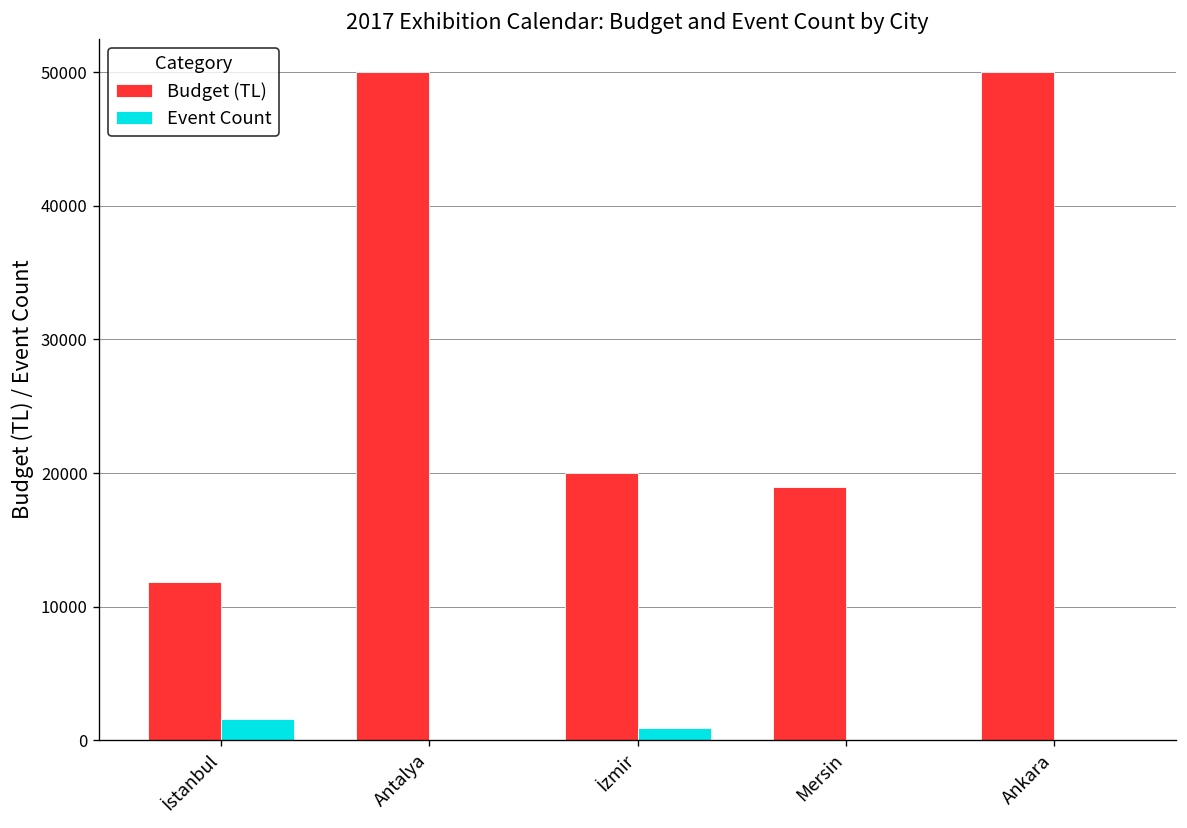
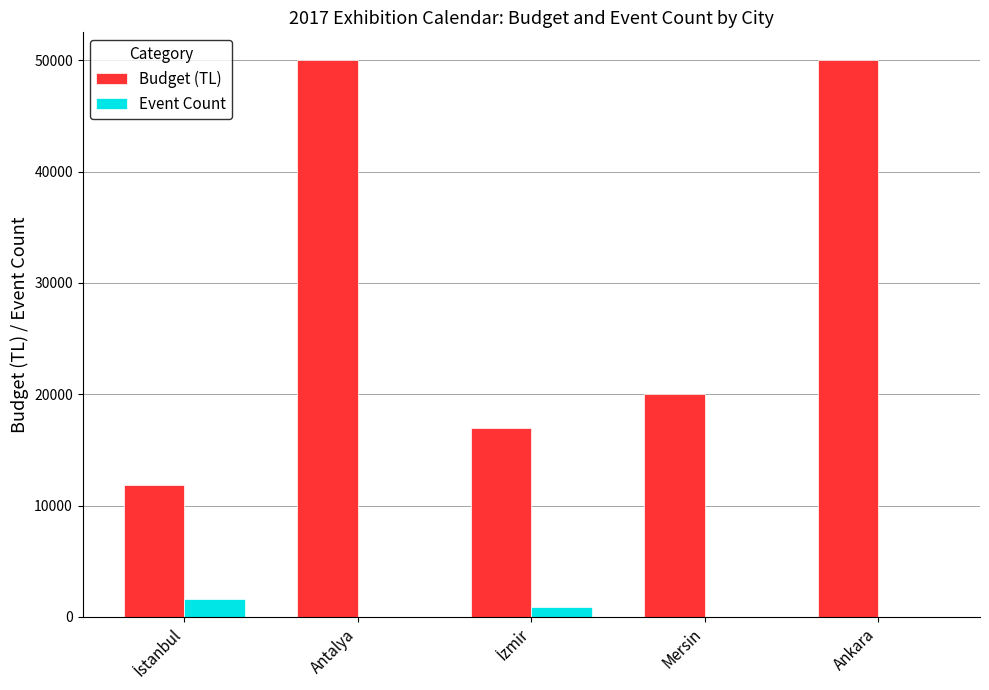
Budget (TL), İzmir: 20000 -> 17000
Budget (TL), Mersin: 18900 -> 20000
